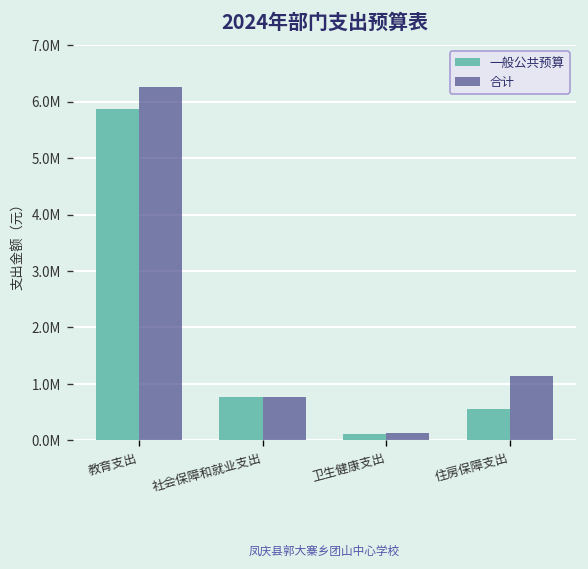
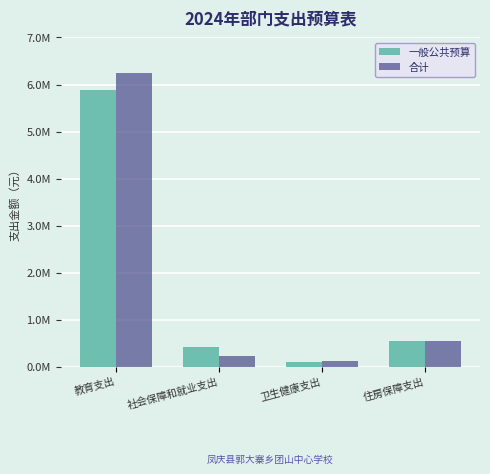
一般公共预算, 社会保障和就业支出: 800000 -> 400000
合计, 社会保障和就业支出: 800000 -> 200000
合计, 住房保障支出: 1100000 -> 600000
